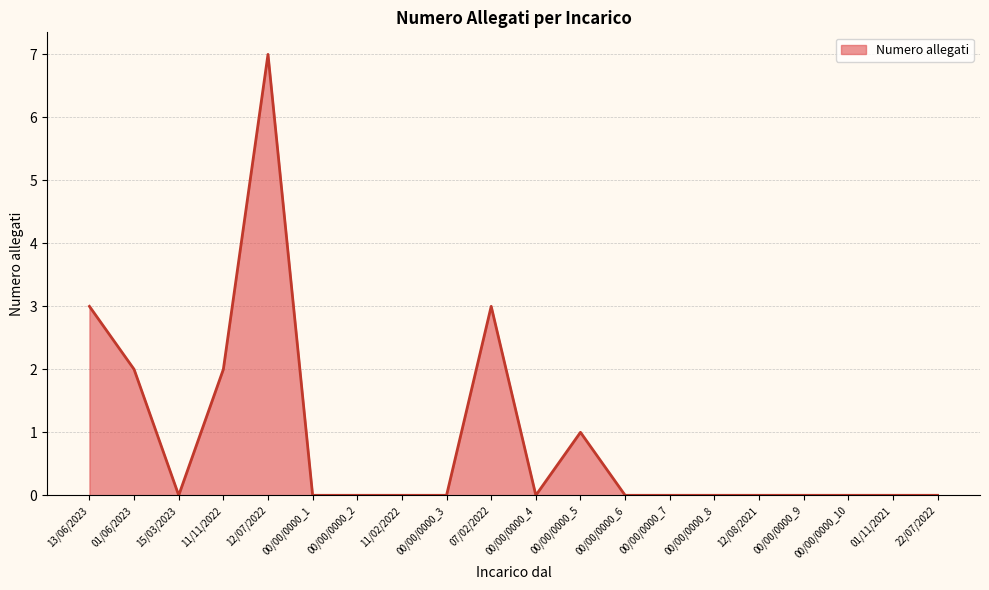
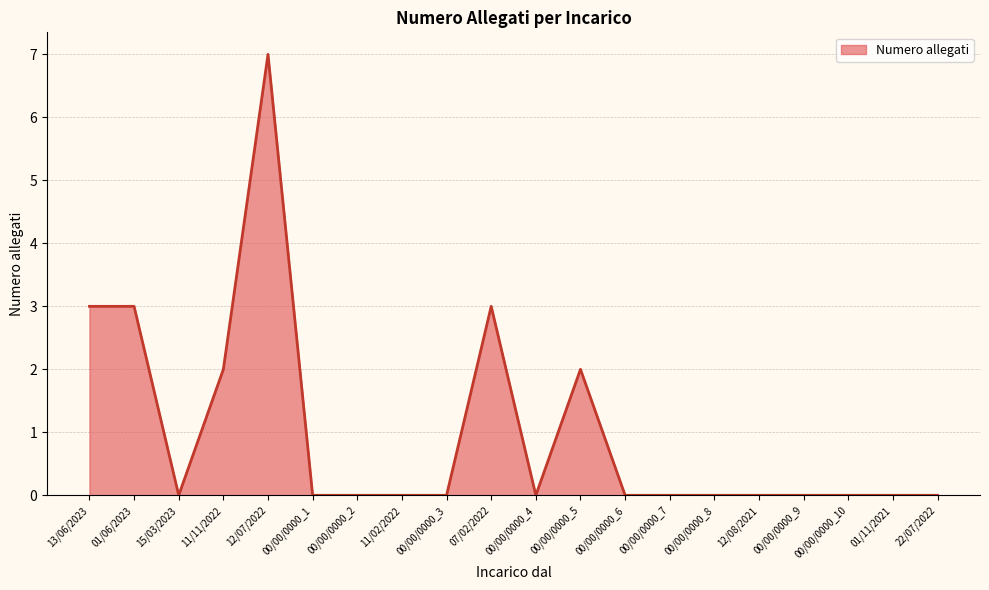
01/06/2023: 2 -> 3
00/00/0000_5: 1 -> 2
